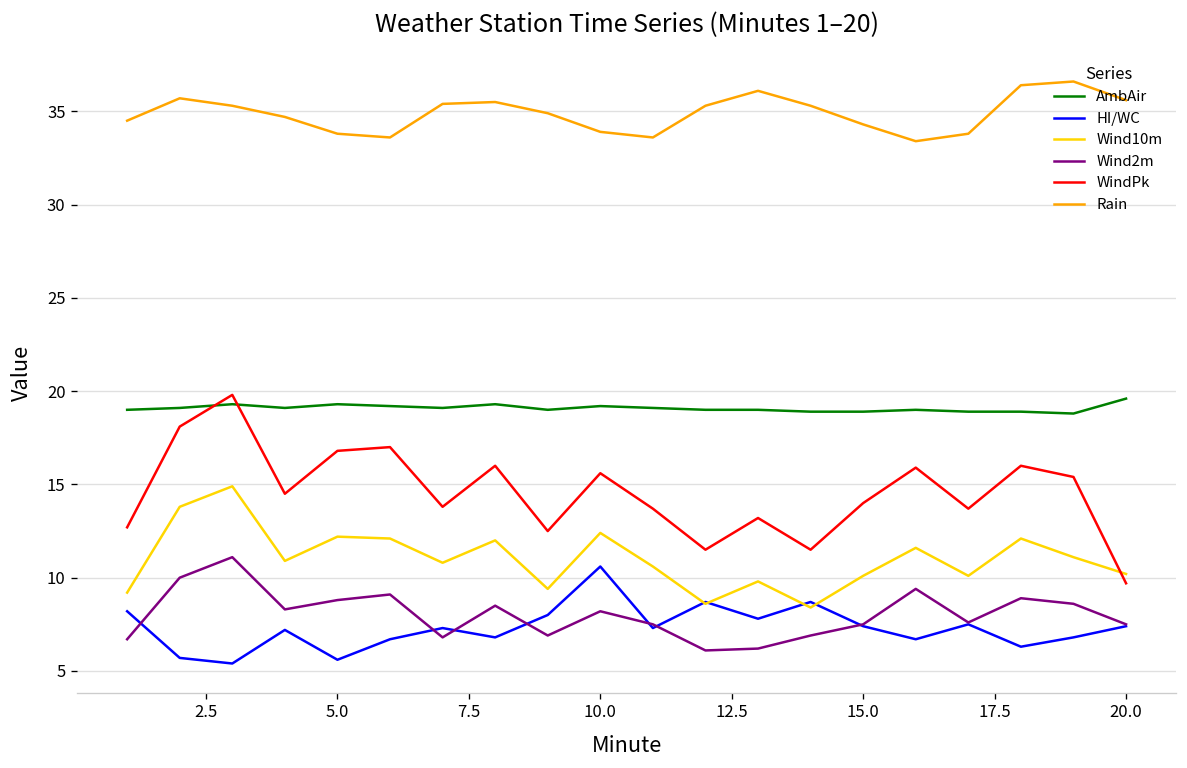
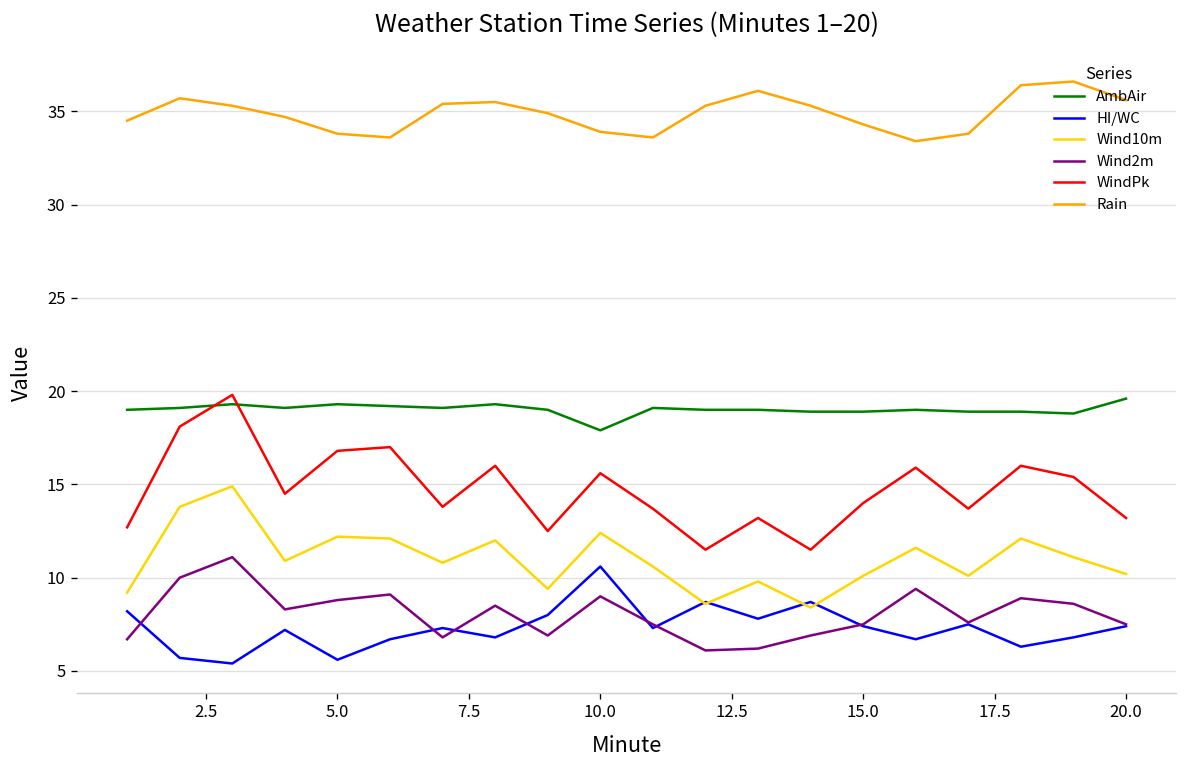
AmbAir, 10.0: 19.2 -> 17.9
Wind2m, 10.0: 8.2 -> 9.0
WindPk, 20.0: 9.7 -> 13.2
